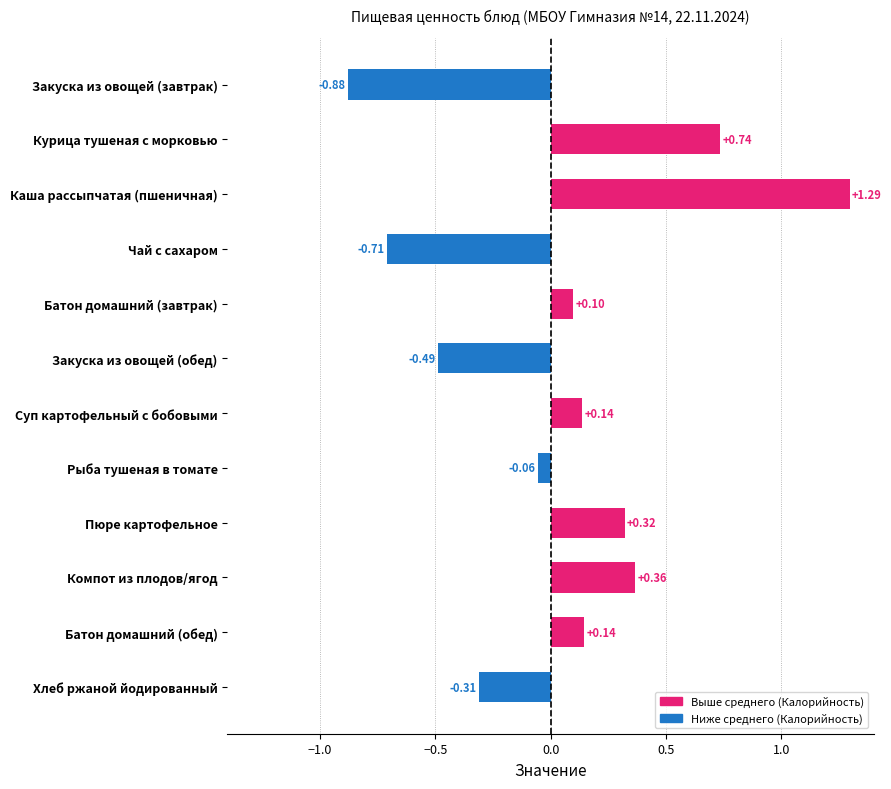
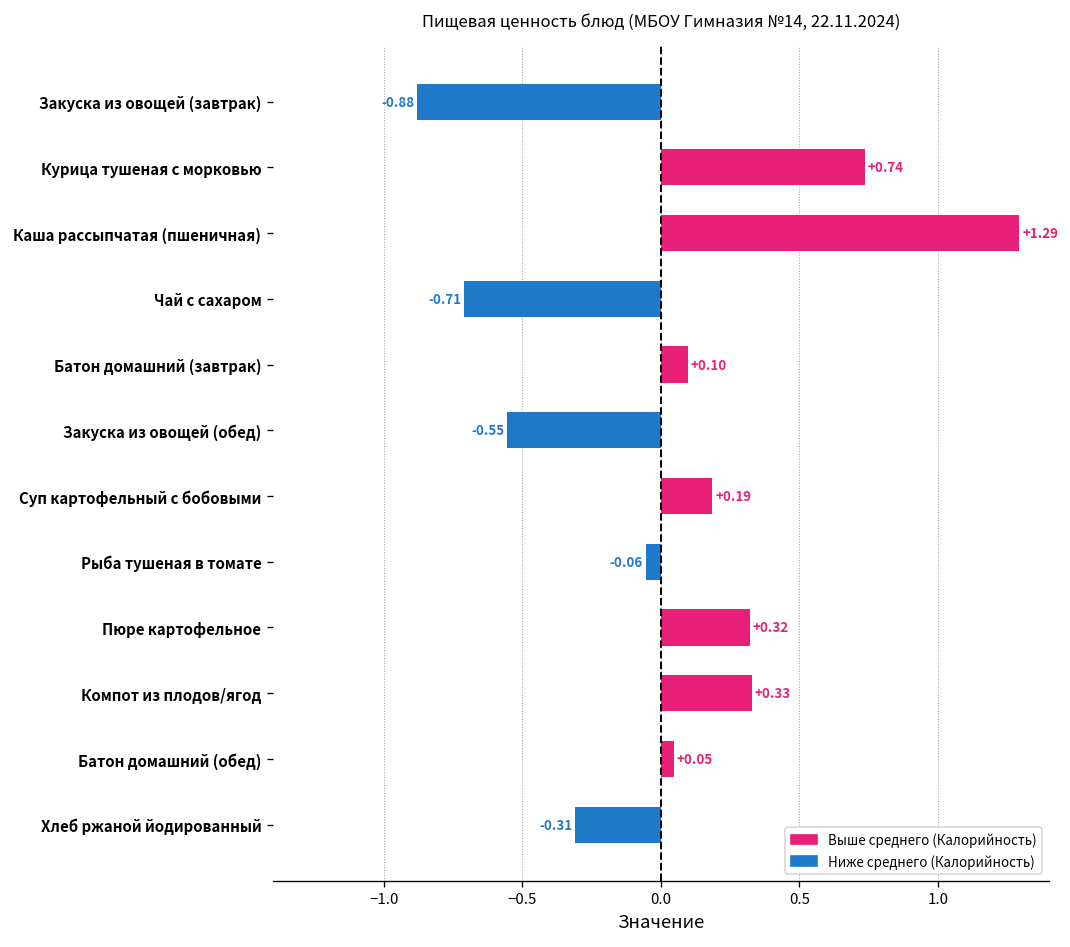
Закуска из овощей (обед): -0.49 -> -0.55
Суп картофельный с бобовыми: +0.14 -> +0.19
Компот из плодов/ягод: +0.36 -> +0.33
Батон домашний (обед): +0.14 -> +0.05
